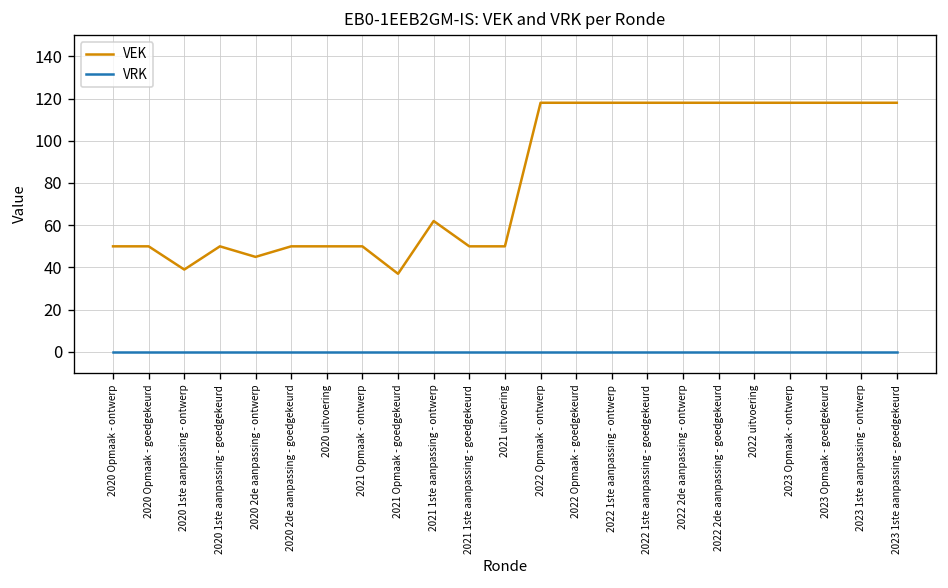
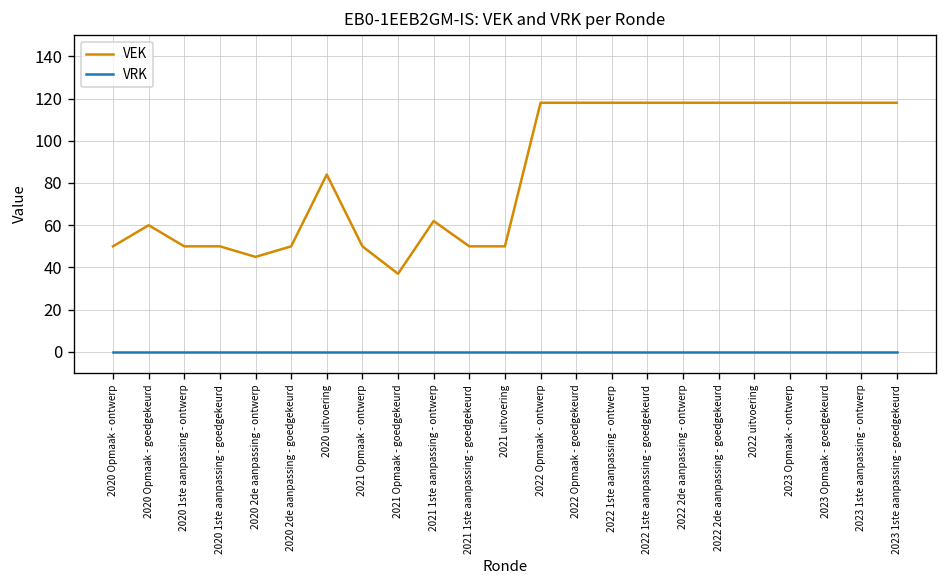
VEK, 2020 Opmaak - goedgekeurd: 50 -> 60
VEK, 2020 1ste aanpassing - ontwerp: 39 -> 50
VEK, 2020 uitvoering: 50 -> 84
